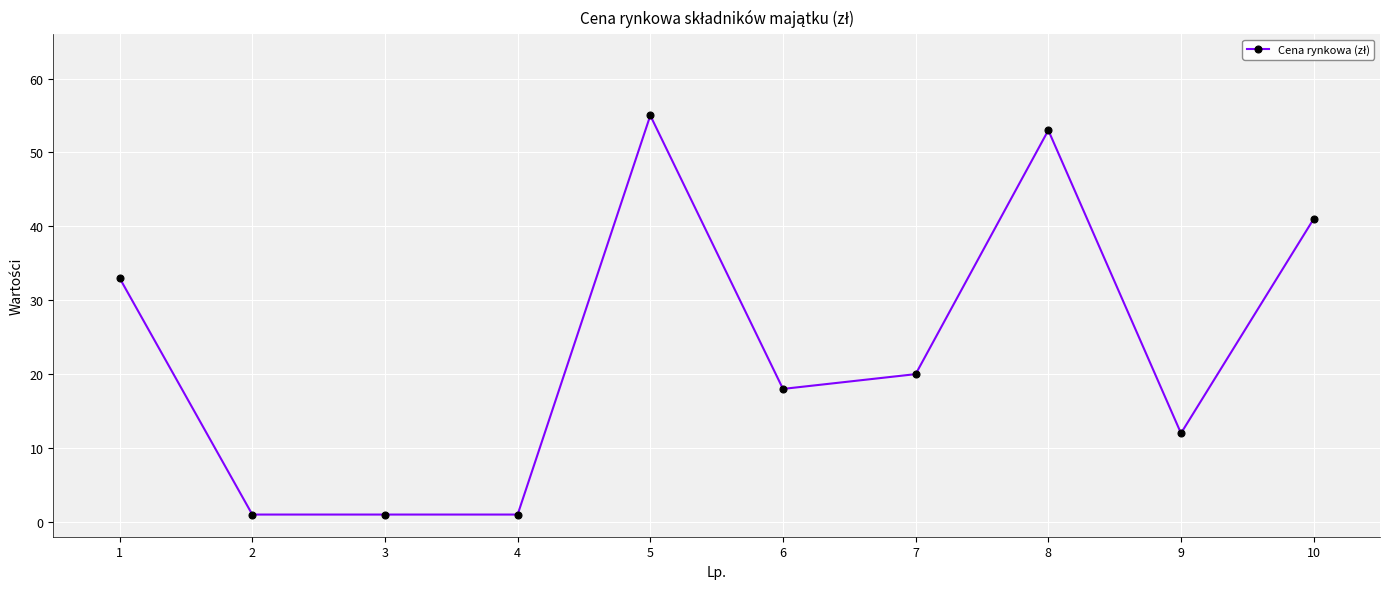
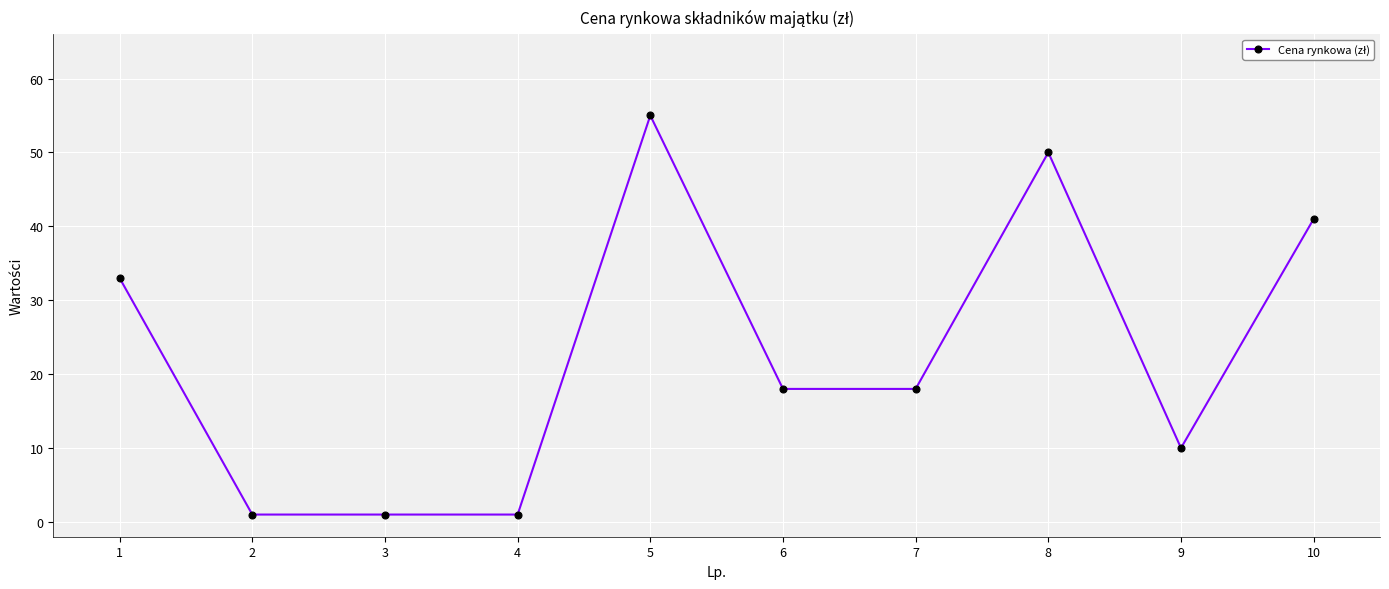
7: 20 -> 18
8: 53 -> 50
9: 12 -> 10
